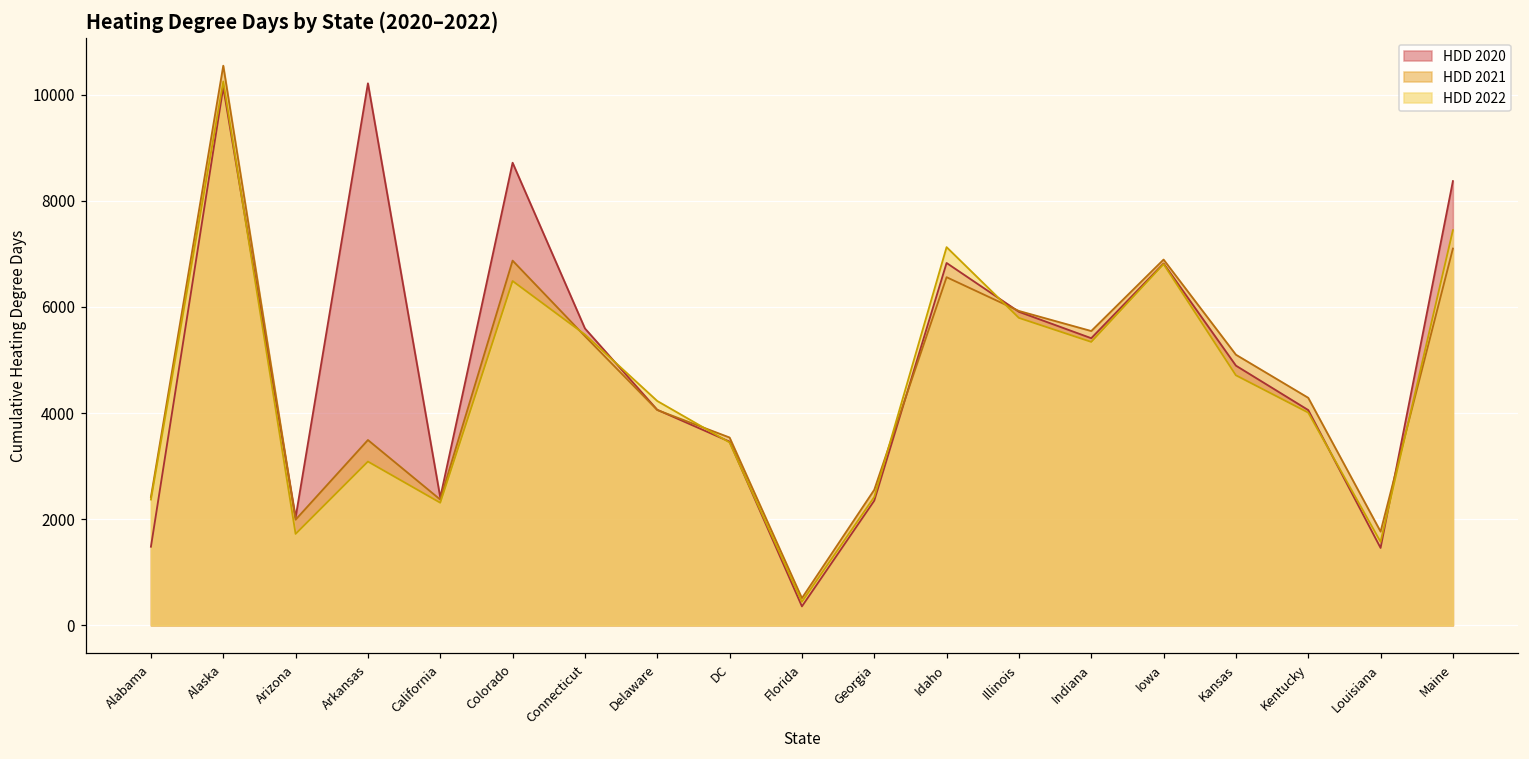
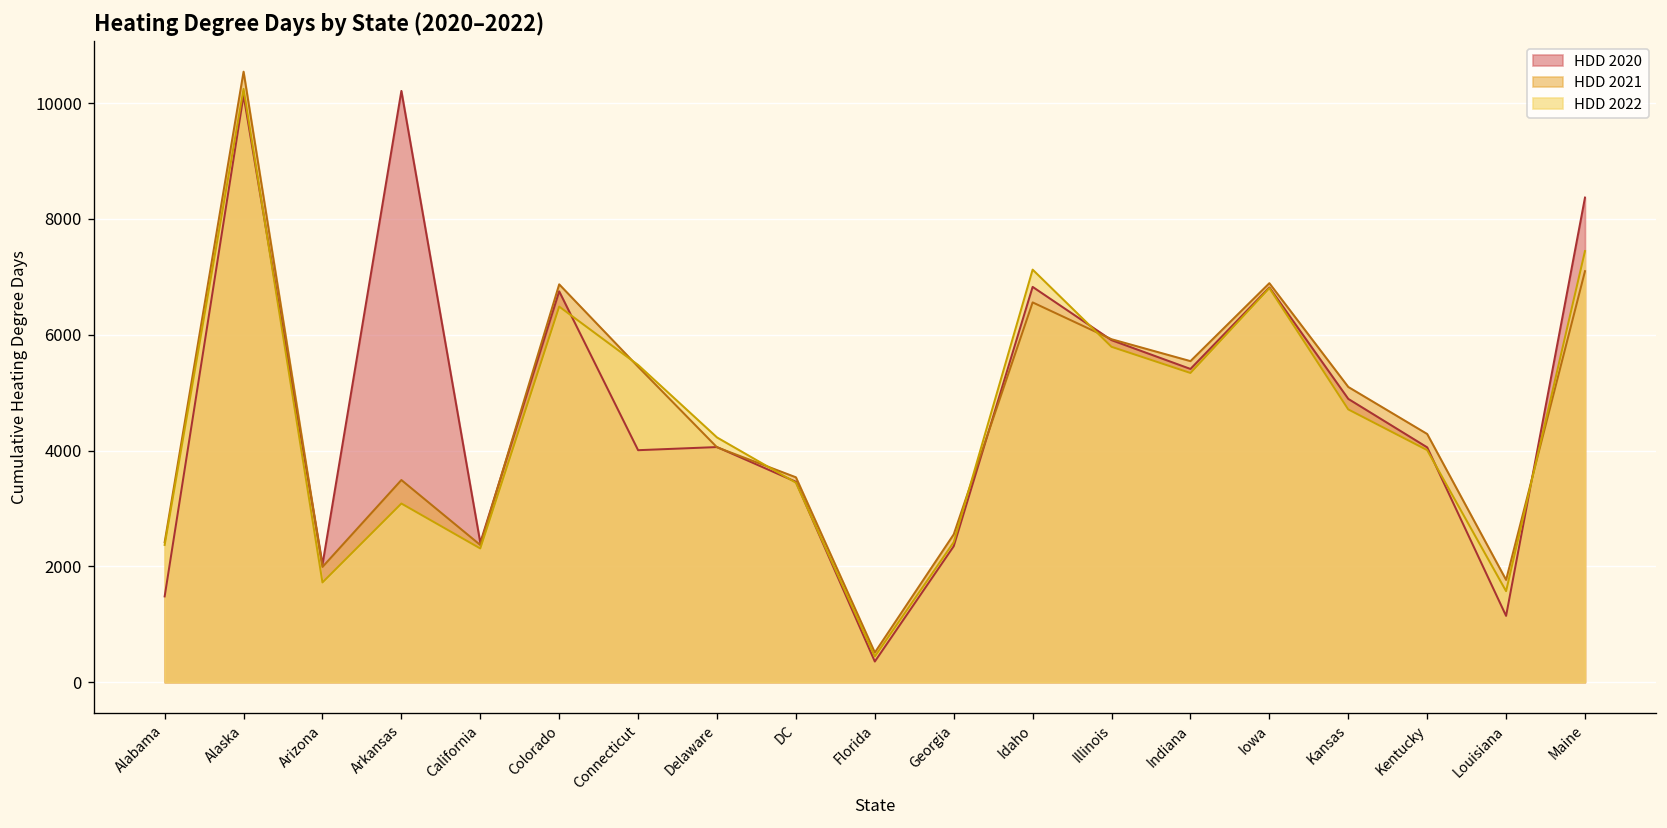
HDD 2020, Colorado: 8700 -> 6800
HDD 2020, Connecticut: 5600 -> 4000
HDD 2020, Louisiana: 1500 -> 1100
